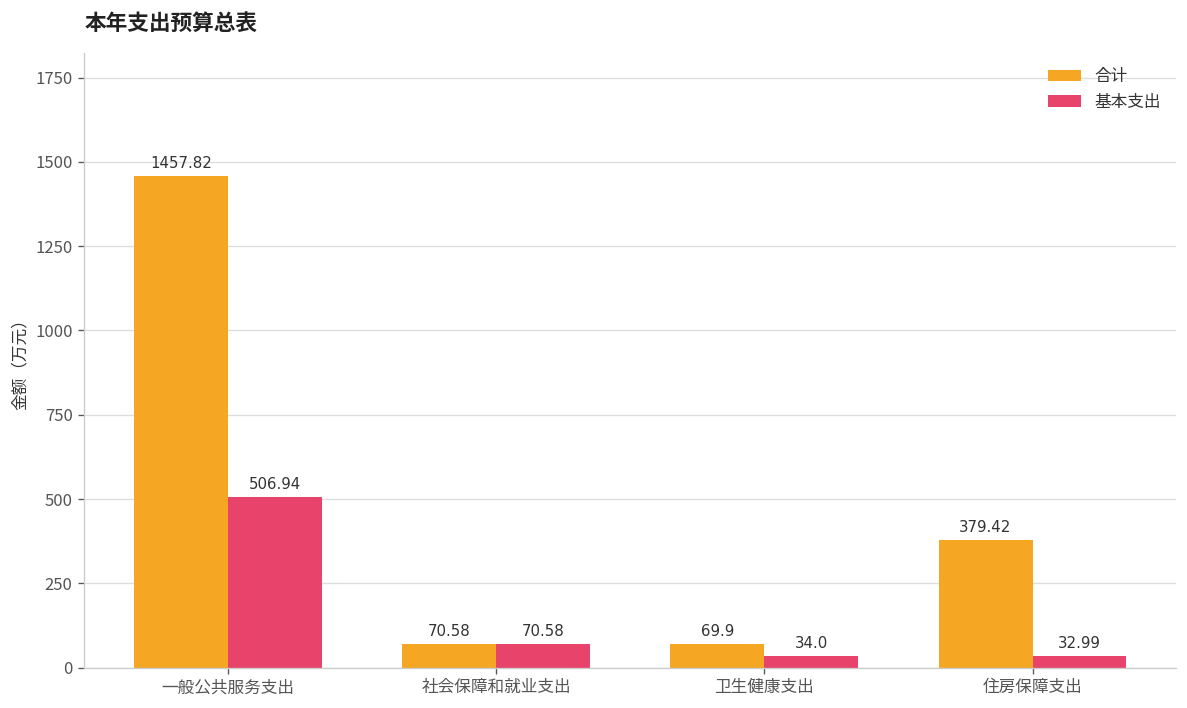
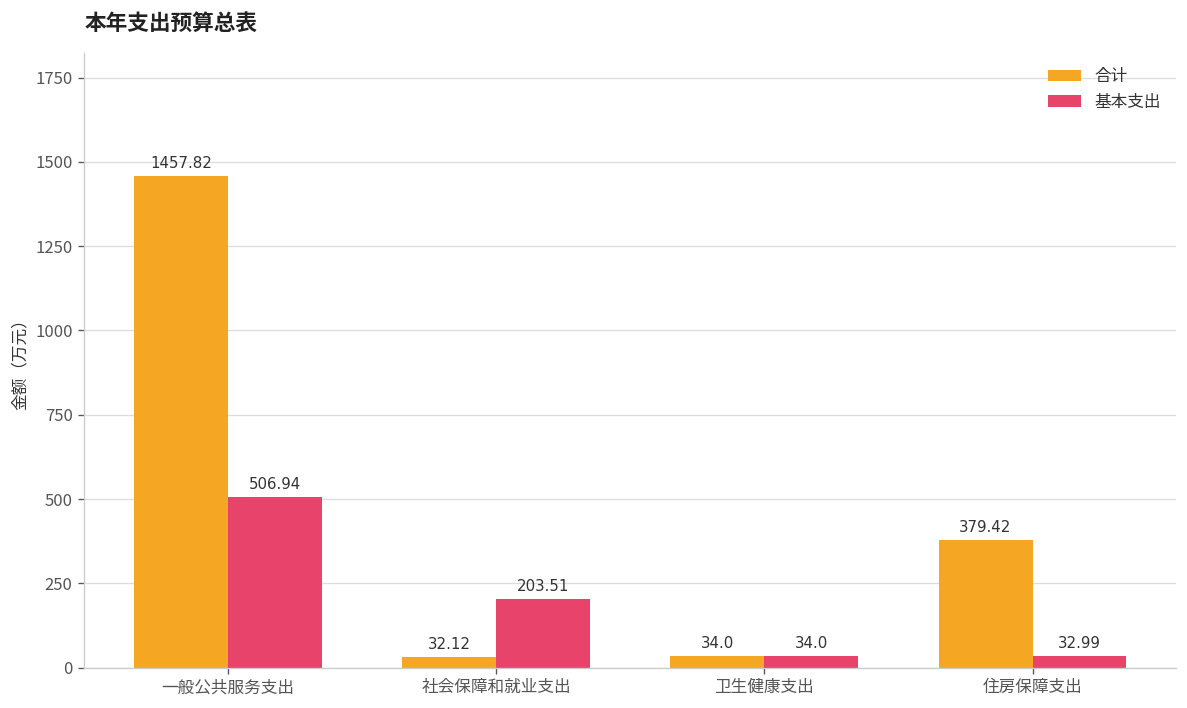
合计, 社会保障和就业支出: 70.58 -> 32.12
基本支出, 社会保障和就业支出: 70.58 -> 203.51
合计, 卫生健康支出: 69.9 -> 34.0
